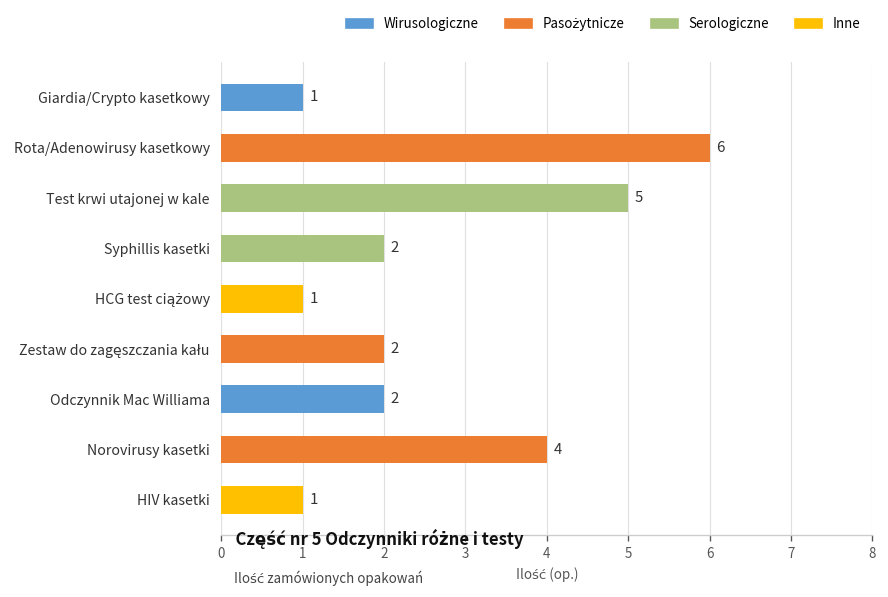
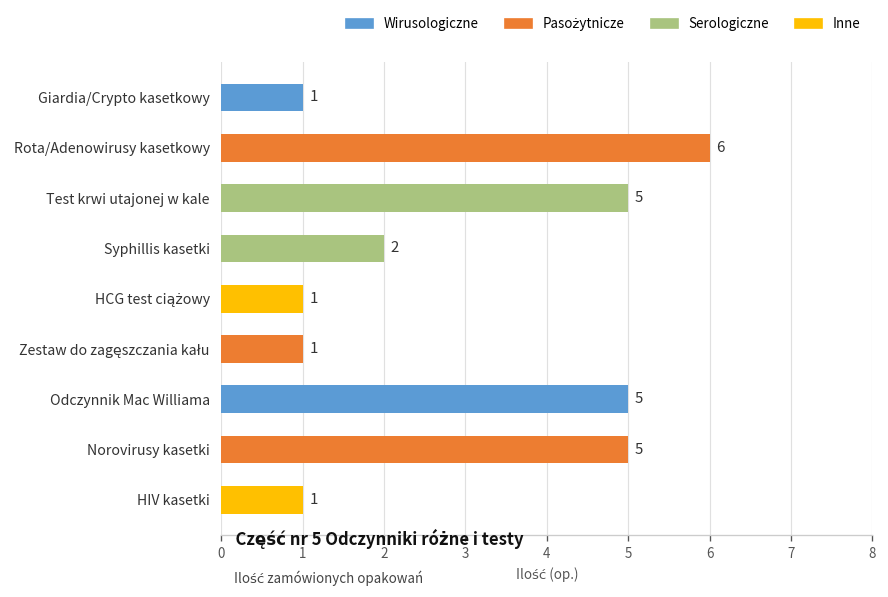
Zestaw do zagęszczania kału: 2 -> 1
Odczynnik Mac Williama: 2 -> 5
Norovirusy kasetki: 4 -> 5
